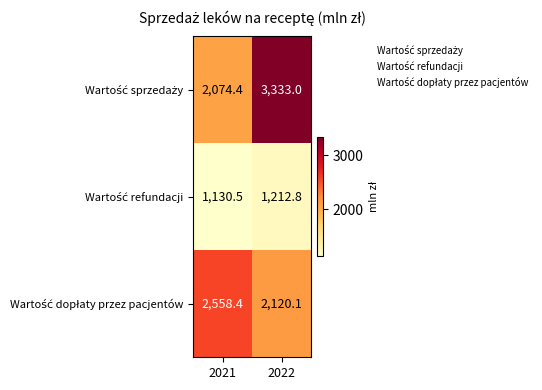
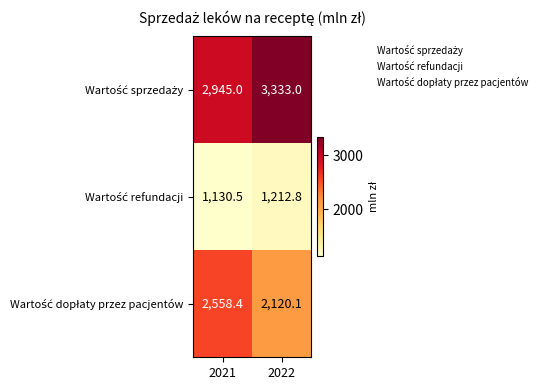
Wartość sprzedaży, 2021: 2,074.4 -> 2,945.0
